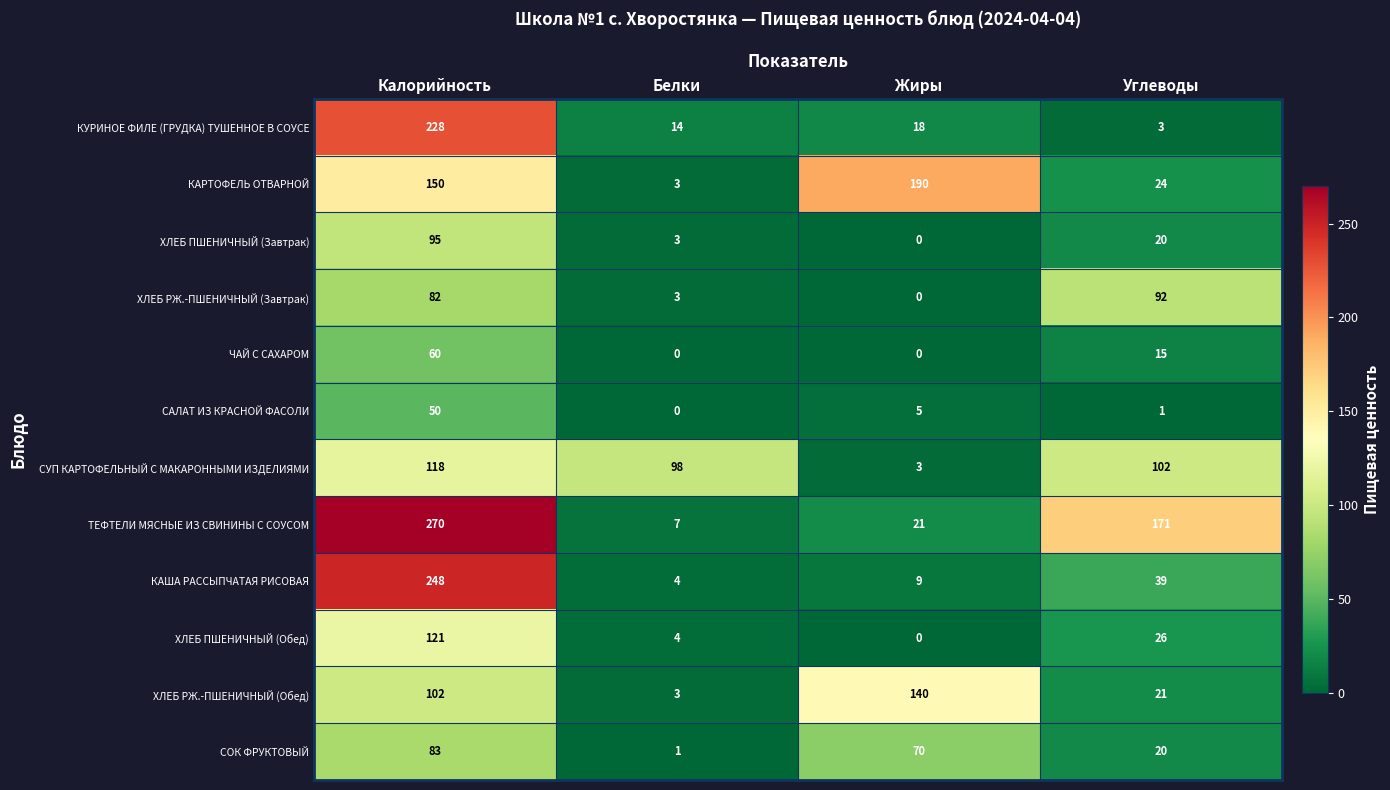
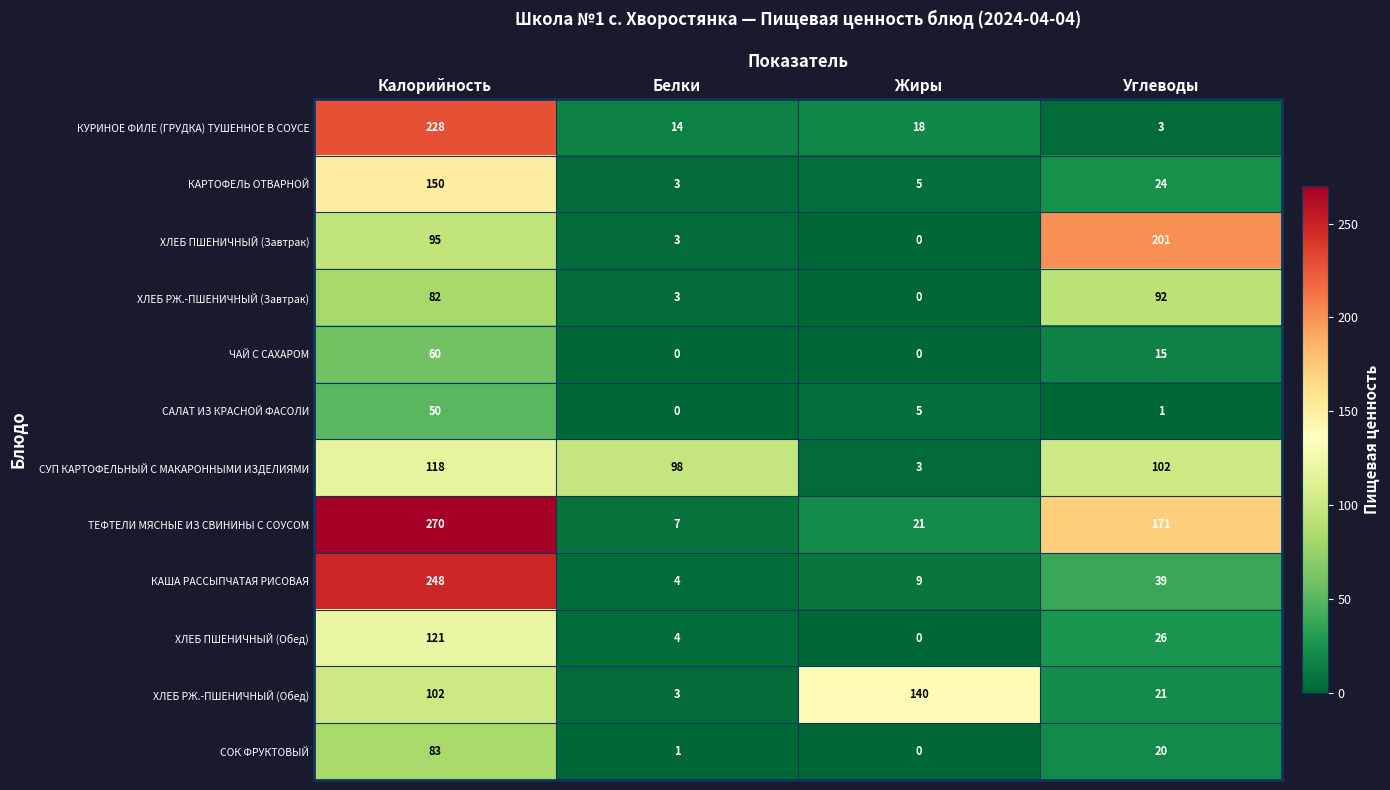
КАРТОФЕЛЬ ОТВАРНОЙ, Жиры: 190 -> 5
ХЛЕБ ПШЕНИЧНЫЙ (Завтрак), Углеводы: 20 -> 201
СОК ФРУКТОВЫЙ, Жиры: 70 -> 0
